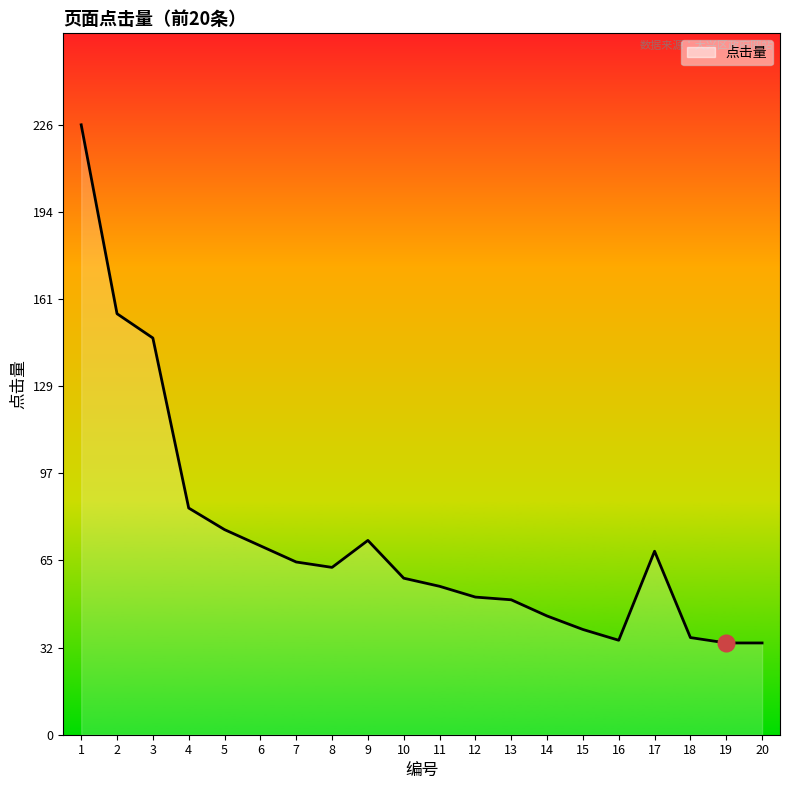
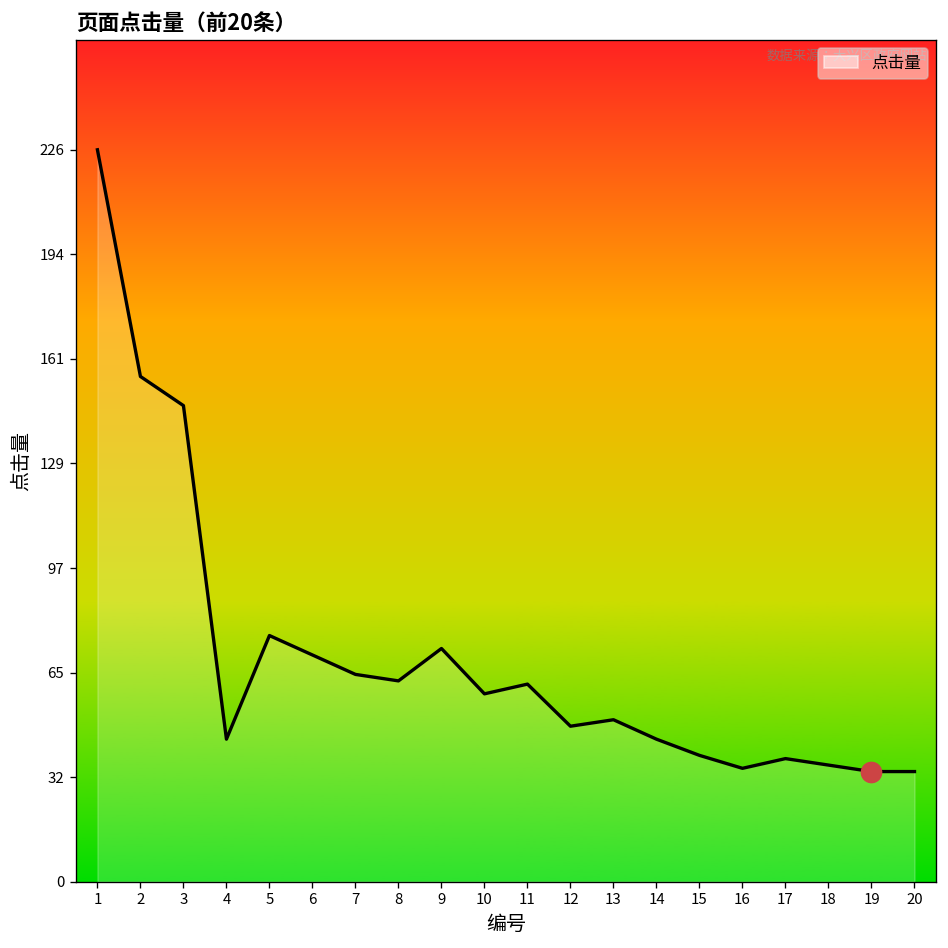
点击量, 4: 84 -> 44
点击量, 11: 55 -> 61
点击量, 12: 51 -> 48
点击量, 17: 68 -> 38
